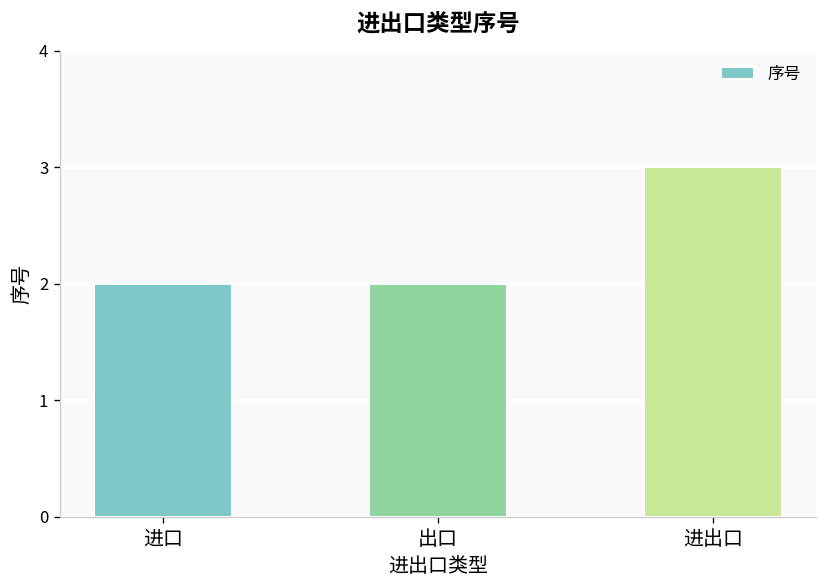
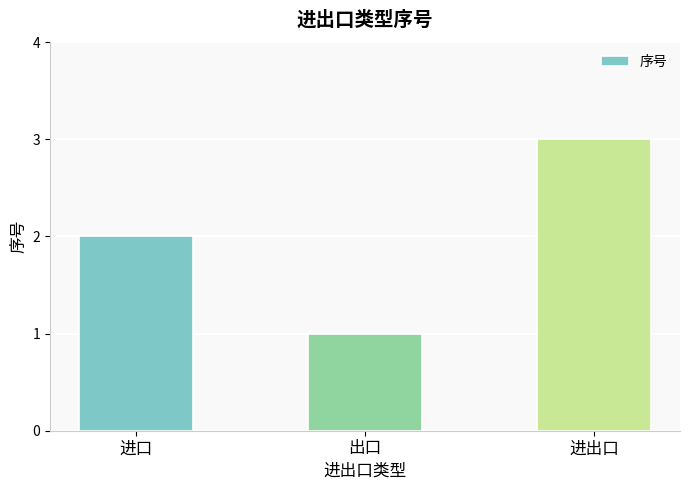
出口: 2 -> 1
